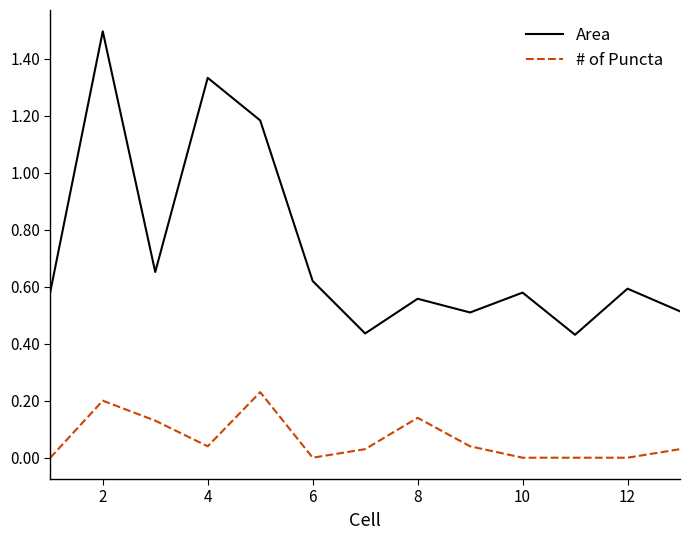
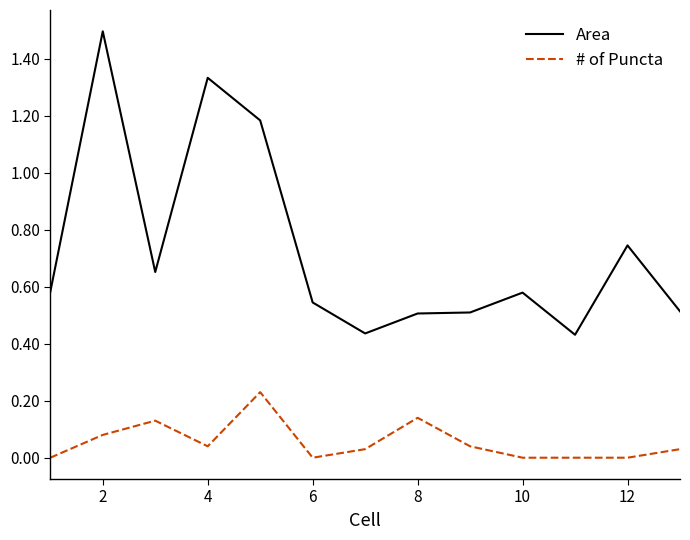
# of Puncta, 2: 0.20 -> 0.08
Area, 6: 0.62 -> 0.54
Area, 8: 0.56 -> 0.51
Area, 12: 0.59 -> 0.74
